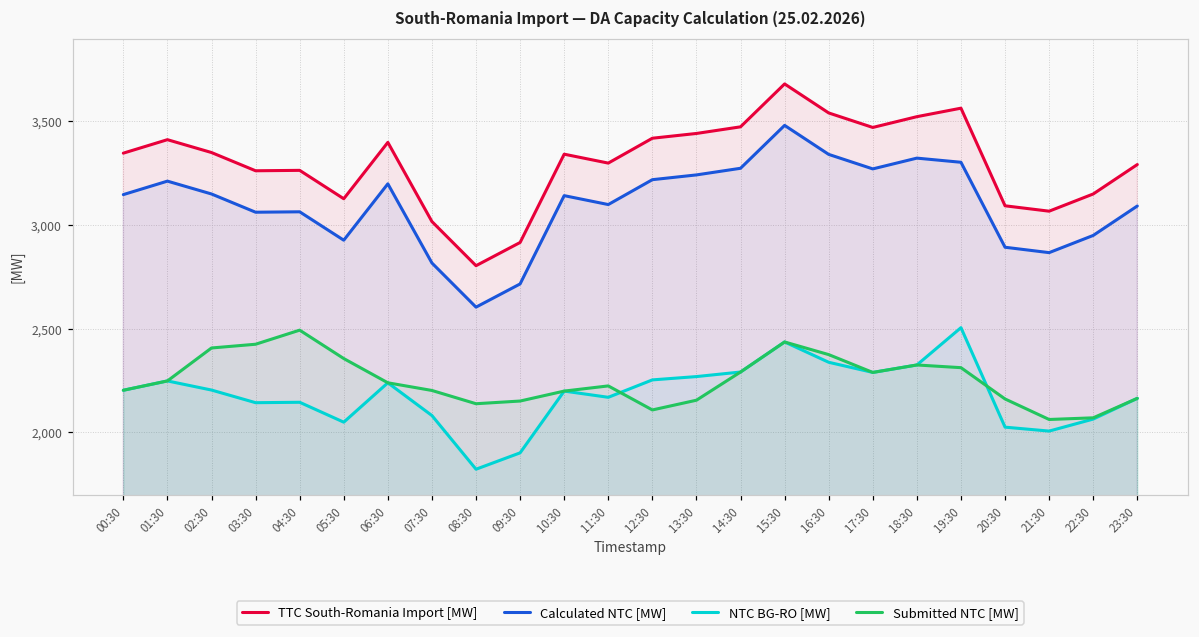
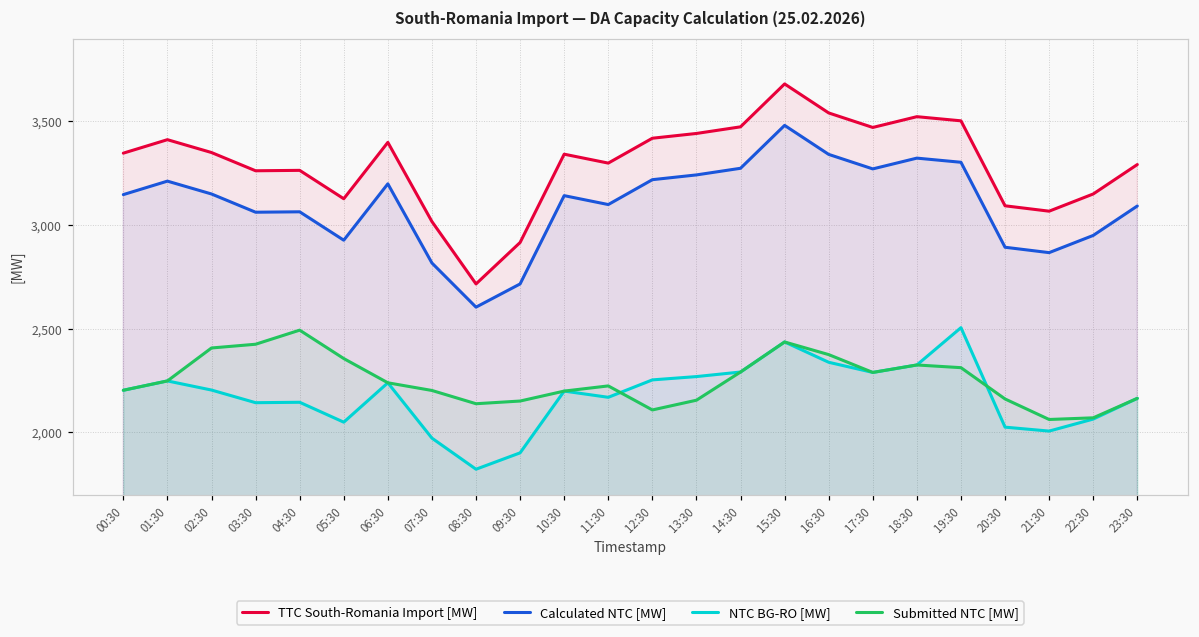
NTC BG-RO [MW], 07:30: 2,080 -> 1,970
TTC South-Romania Import [MW], 08:30: 2,800 -> 2,720
TTC South-Romania Import [MW], 19:30: 3,560 -> 3,500
